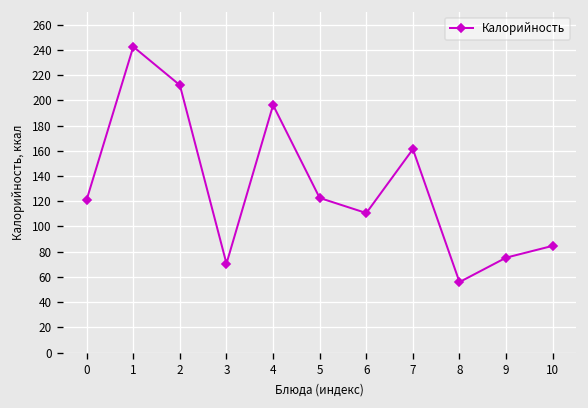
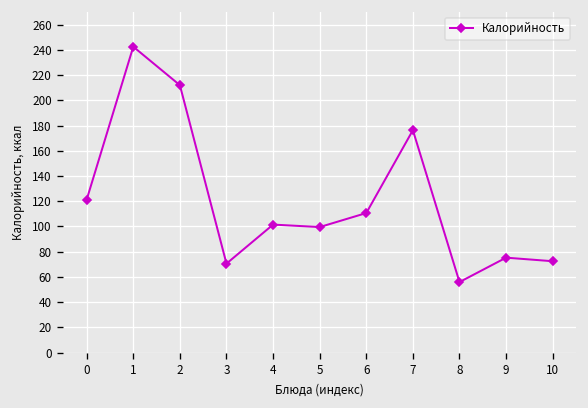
4: 196 -> 101
5: 123 -> 99
7: 161 -> 176
10: 85 -> 72
